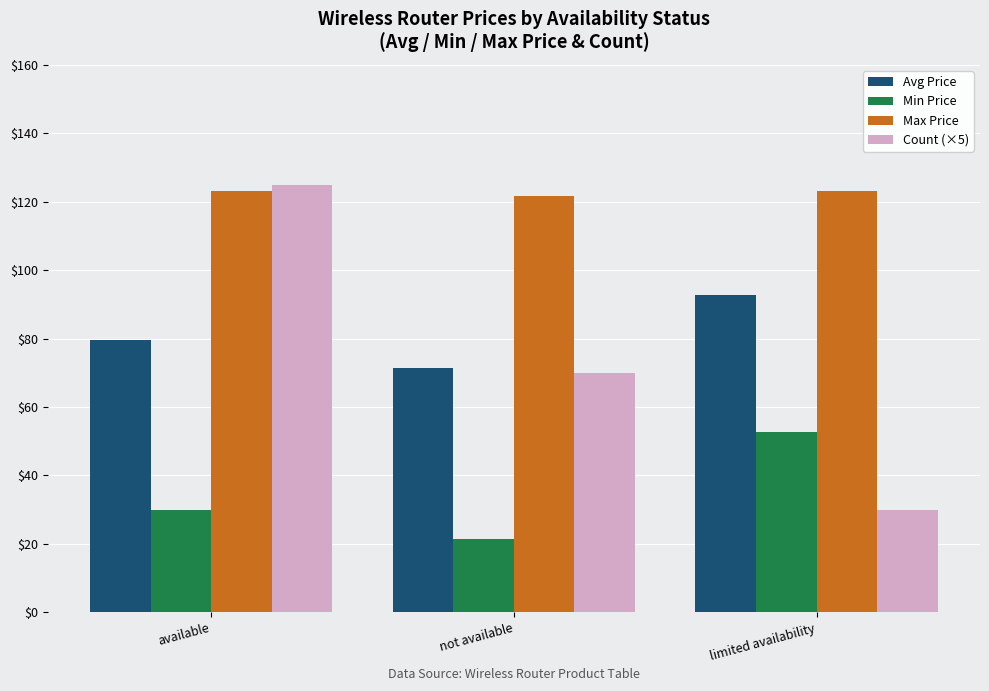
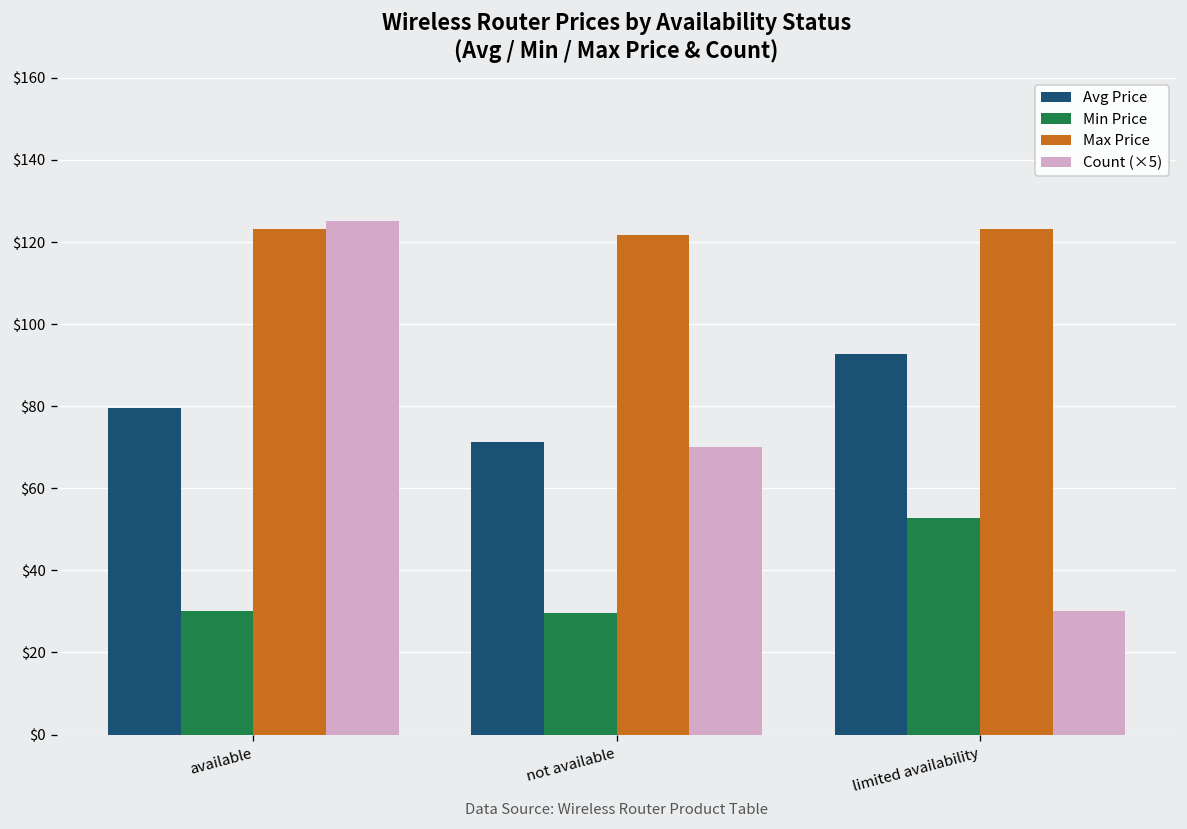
Min Price, not available: $22 -> $30
